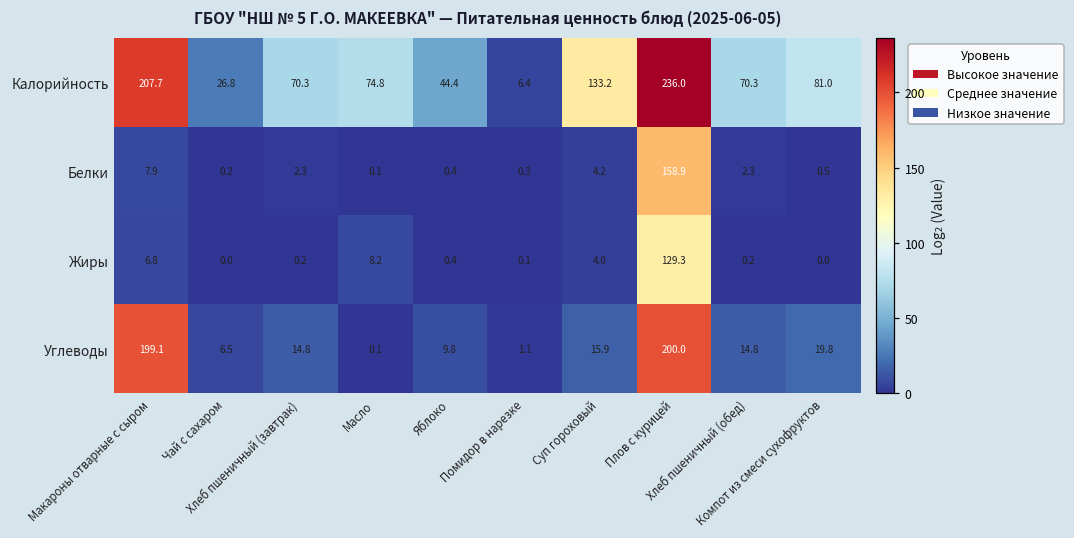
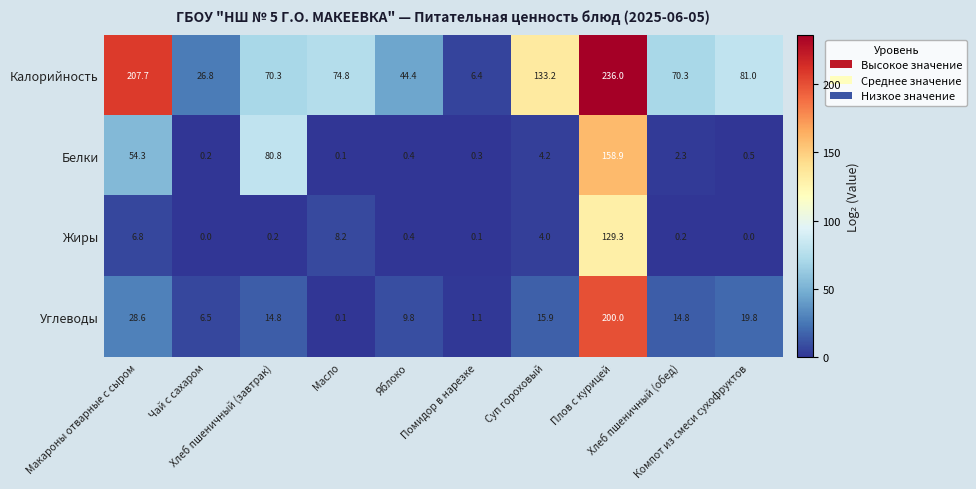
Белки, Макароны отварные с сыром: 7.9 -> 54.3
Белки, Хлеб пшеничный (завтрак): 2.3 -> 80.8
Углеводы, Макароны отварные с сыром: 199.1 -> 28.6
